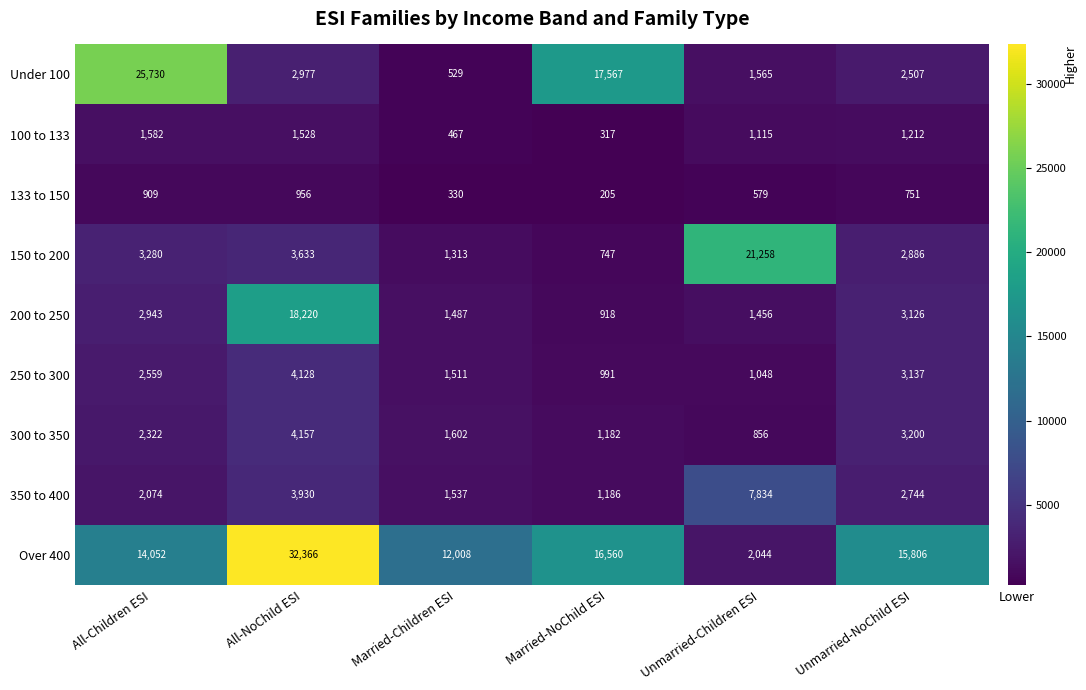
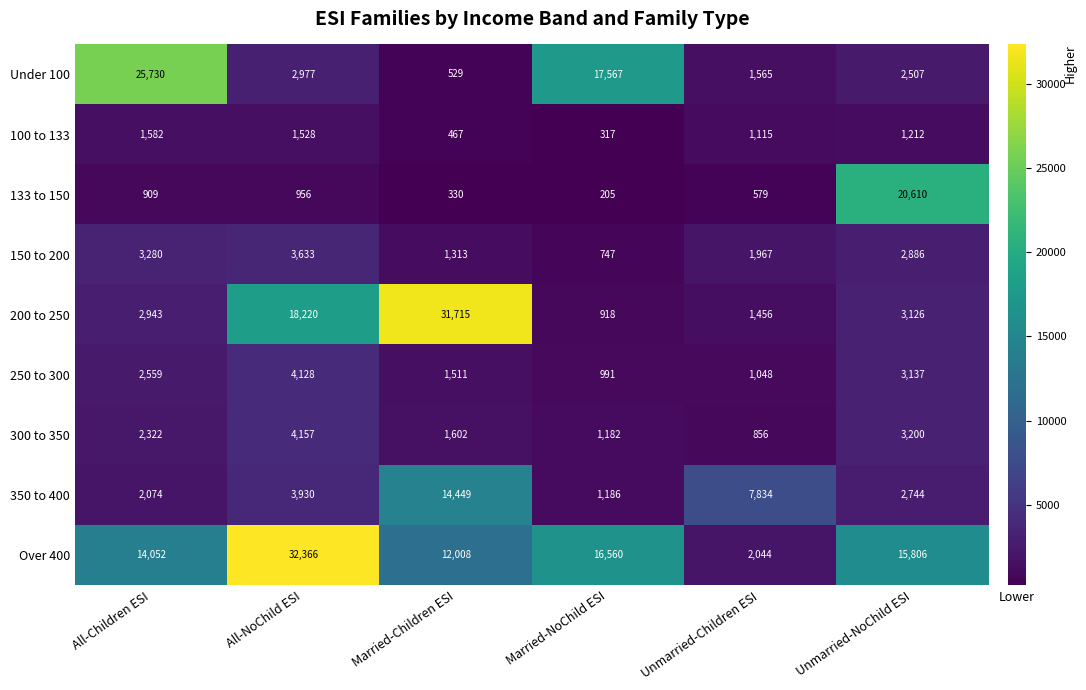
133 to 150, Unmarried-NoChild ESI: 751 -> 20,610
150 to 200, Unmarried-Children ESI: 21,258 -> 1,967
200 to 250, Married-Children ESI: 1,487 -> 31,715
350 to 400, Married-Children ESI: 1,537 -> 14,449
